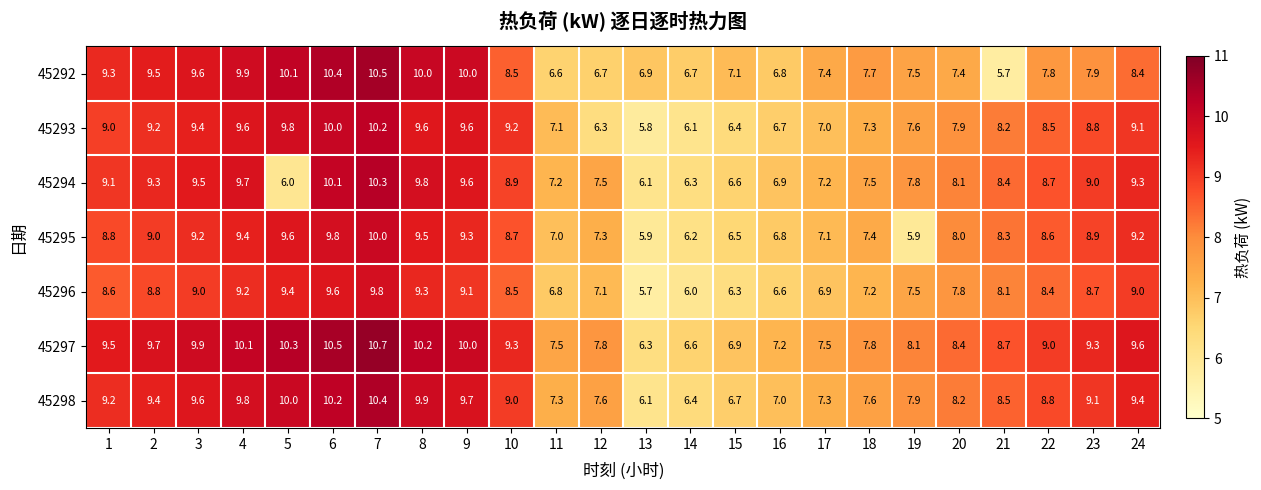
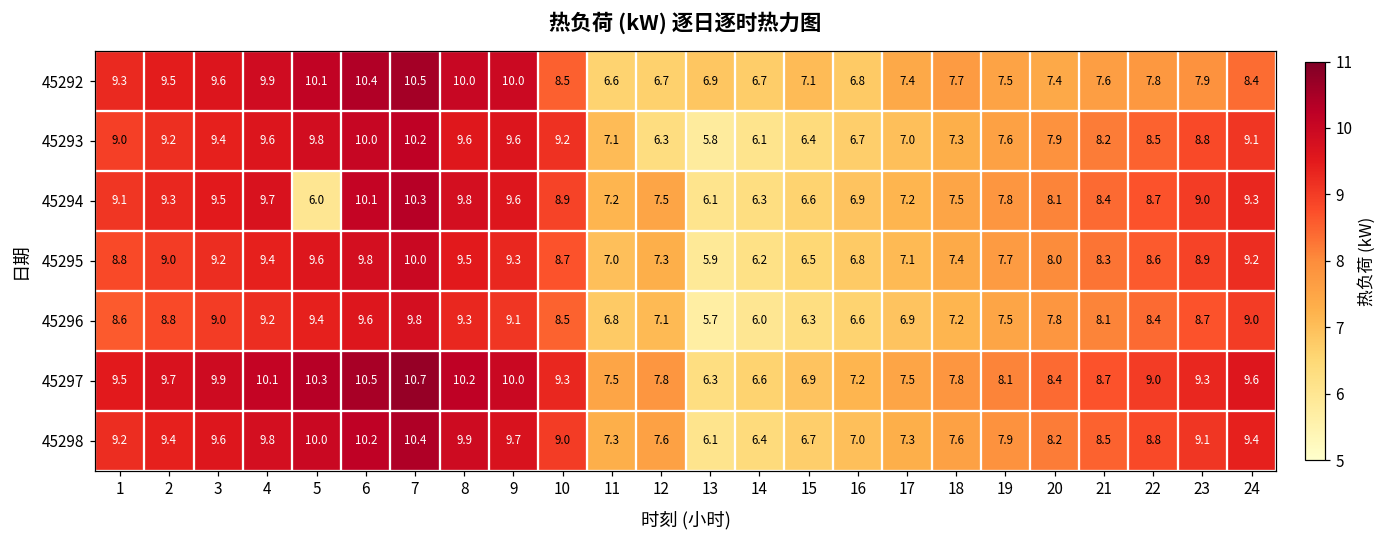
45292, 21: 5.7 -> 7.6
45295, 19: 5.9 -> 7.7
